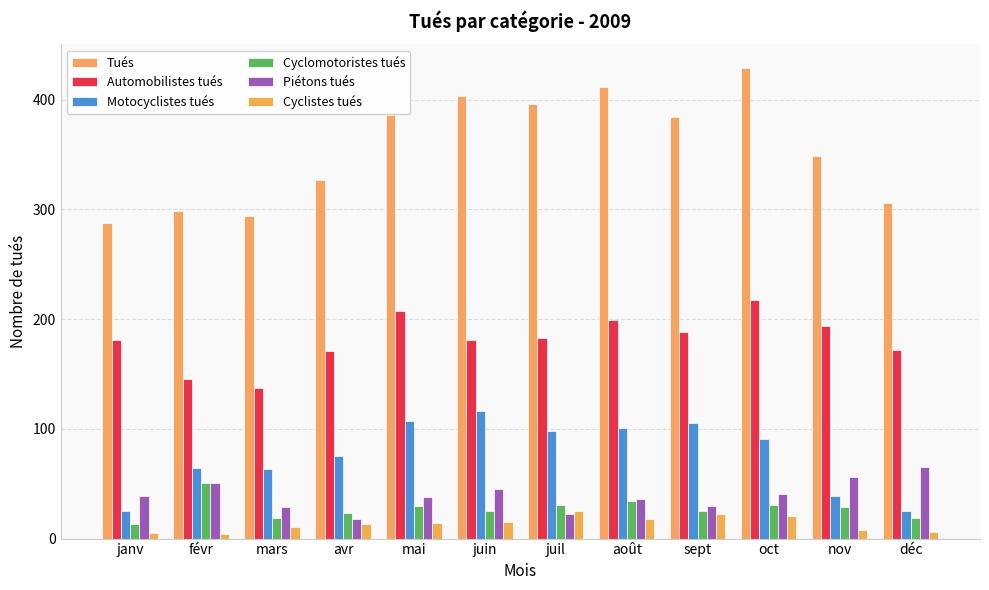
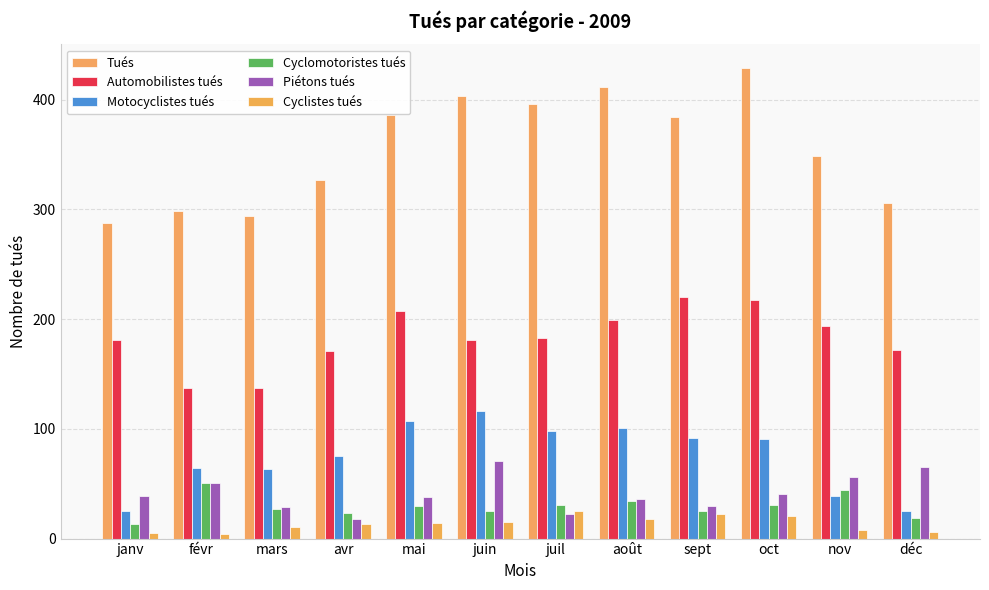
Automobilistes tués, févr: 145 -> 137
Cyclomotoristes tués, mars: 19 -> 27
Piétons tués, juin: 45 -> 71
Automobilistes tués, sept: 188 -> 220
Motocyclistes tués, sept: 105 -> 92
Cyclomotoristes tués, nov: 29 -> 44
